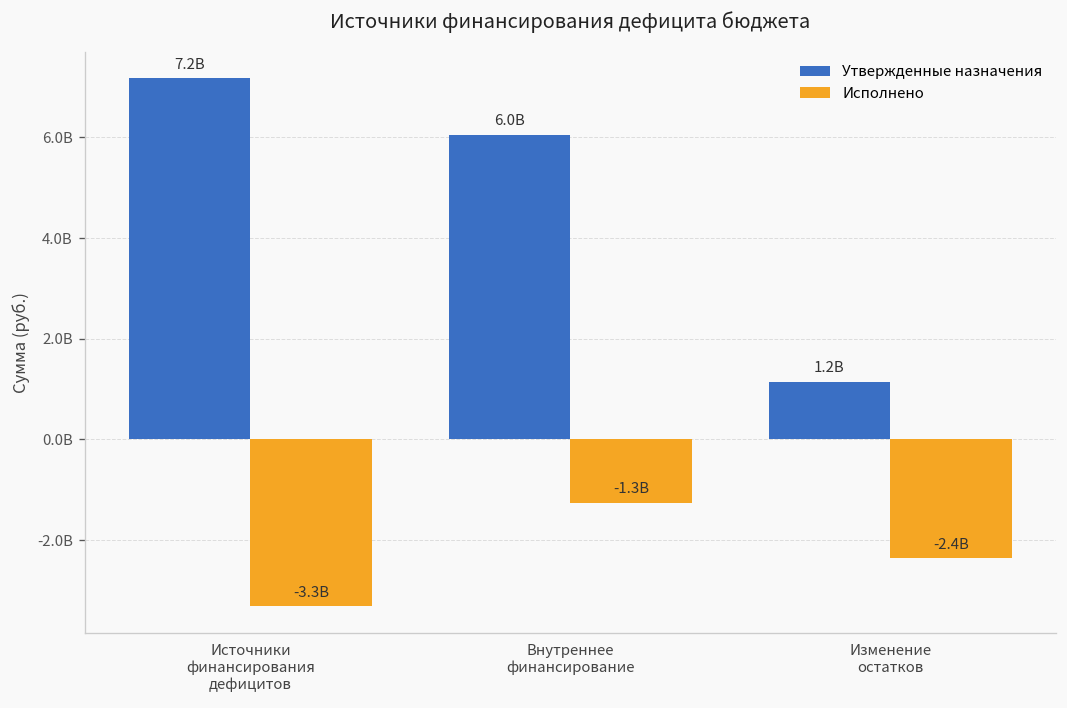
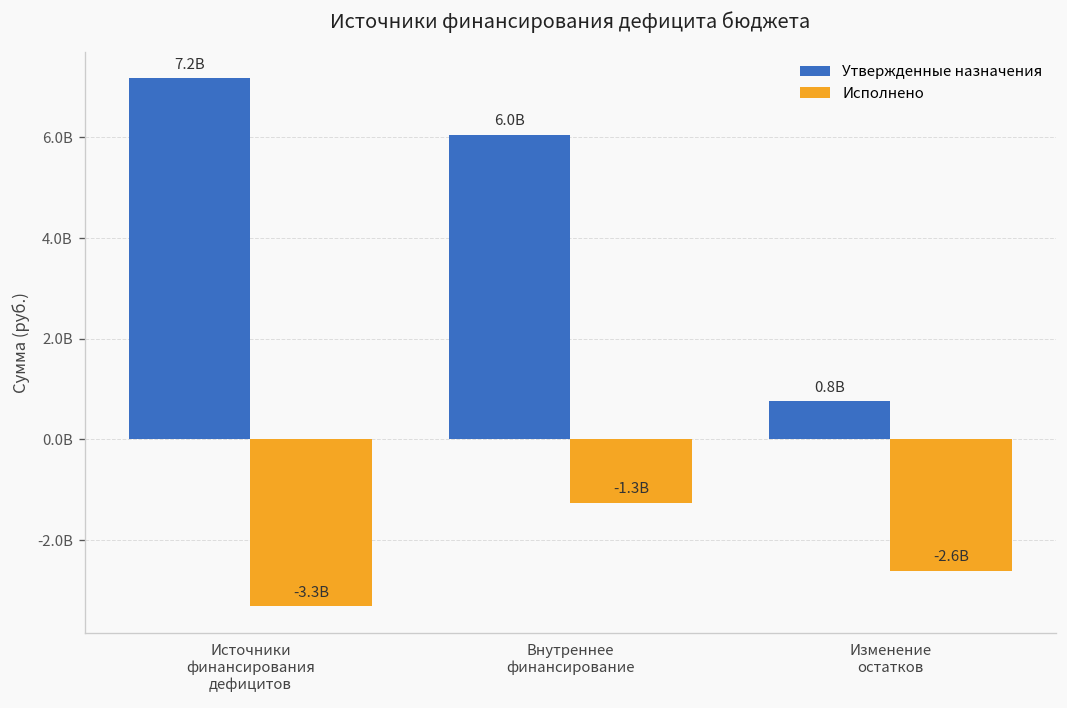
Утвержденные назначения, Изменение остатков: 1.2B -> 0.8B
Исполнено, Изменение остатков: -2.4B -> -2.6B
